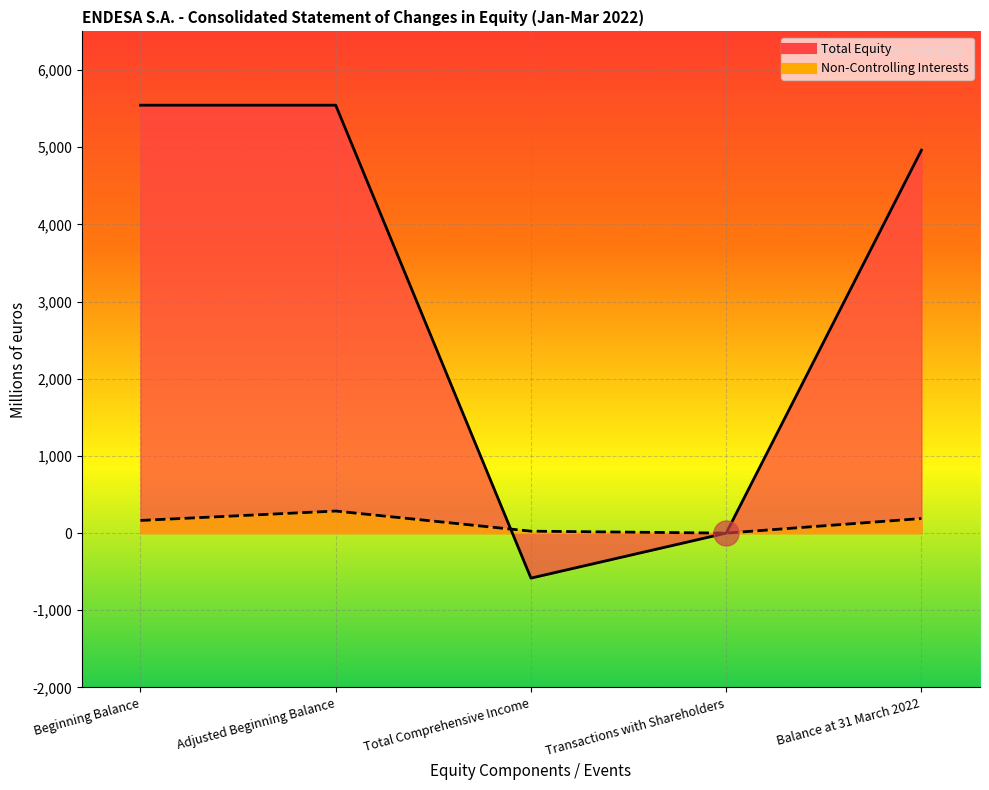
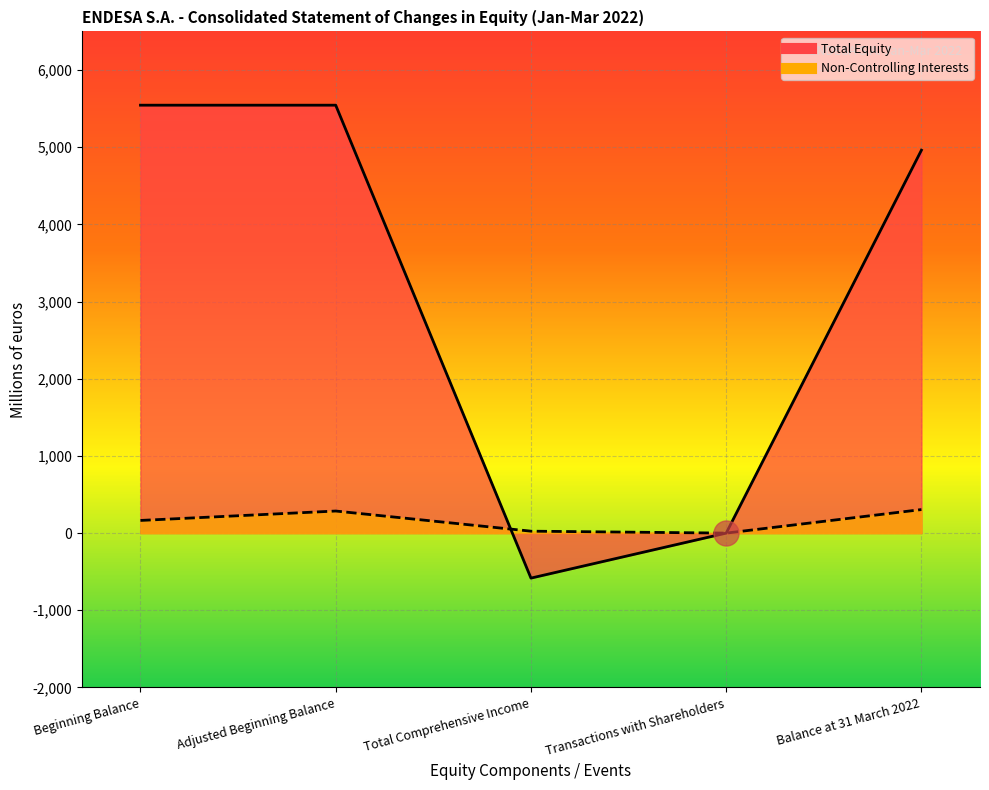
Non-Controlling Interests, Balance at 31 March 2022: 200 -> 300
